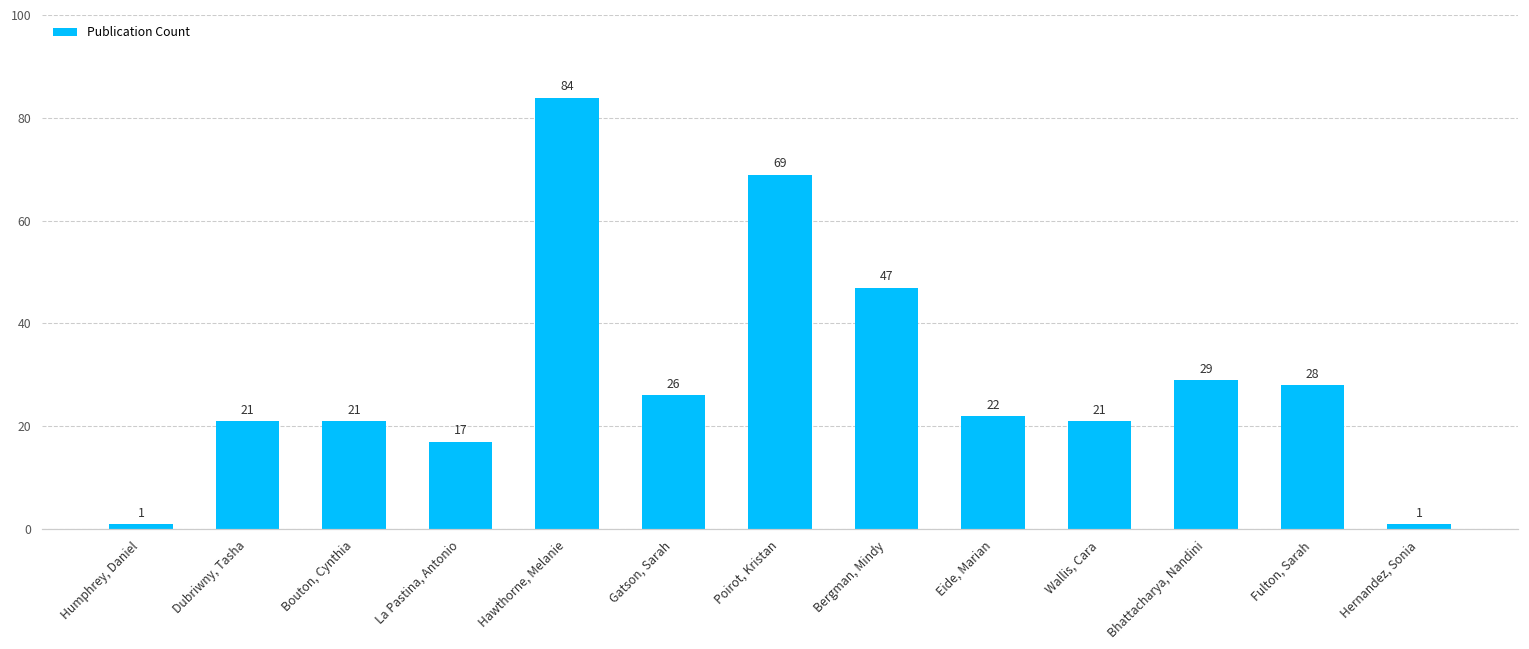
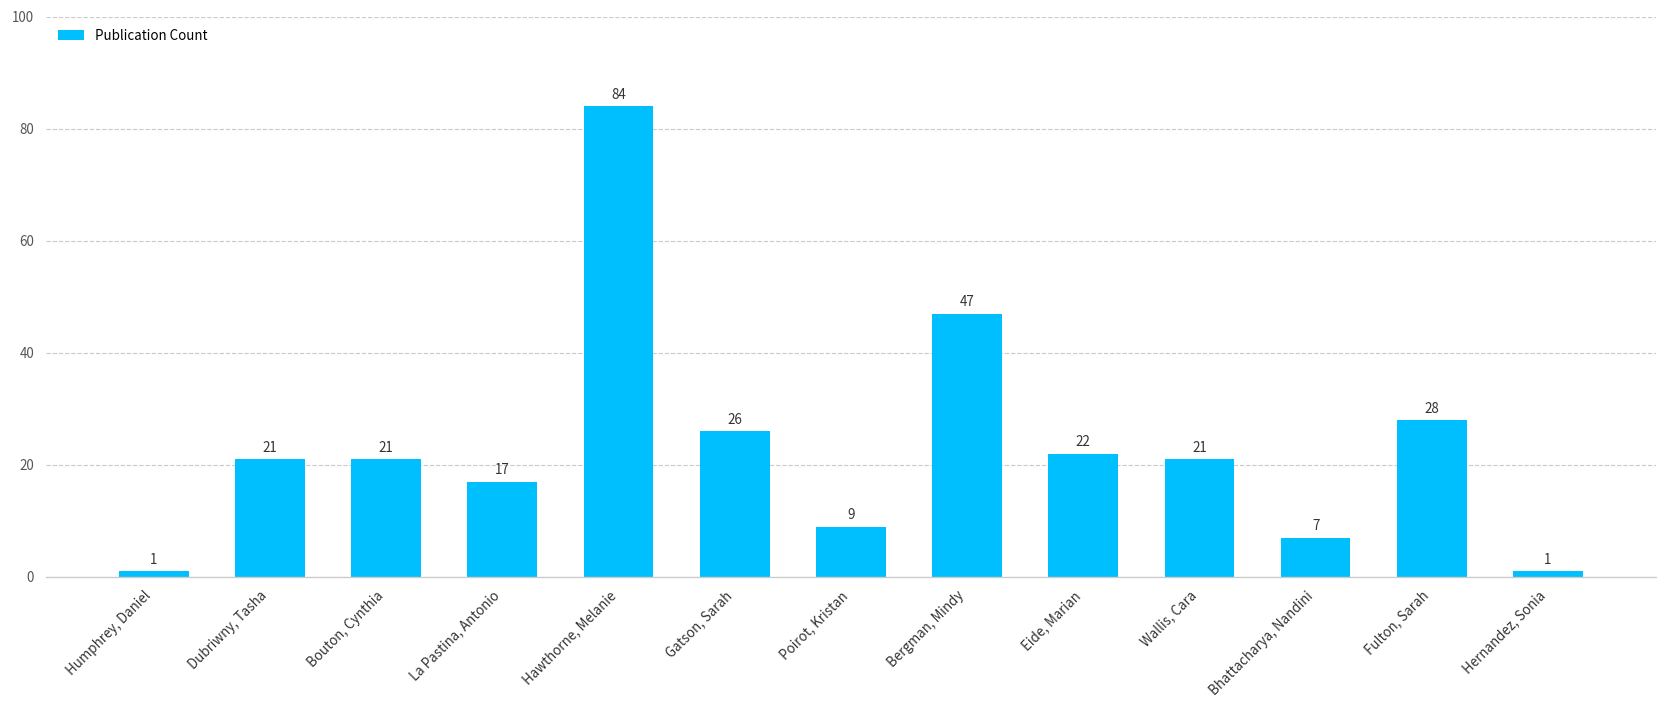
Poirot, Kristan: 69 -> 9
Bhattacharya, Nandini: 29 -> 7
